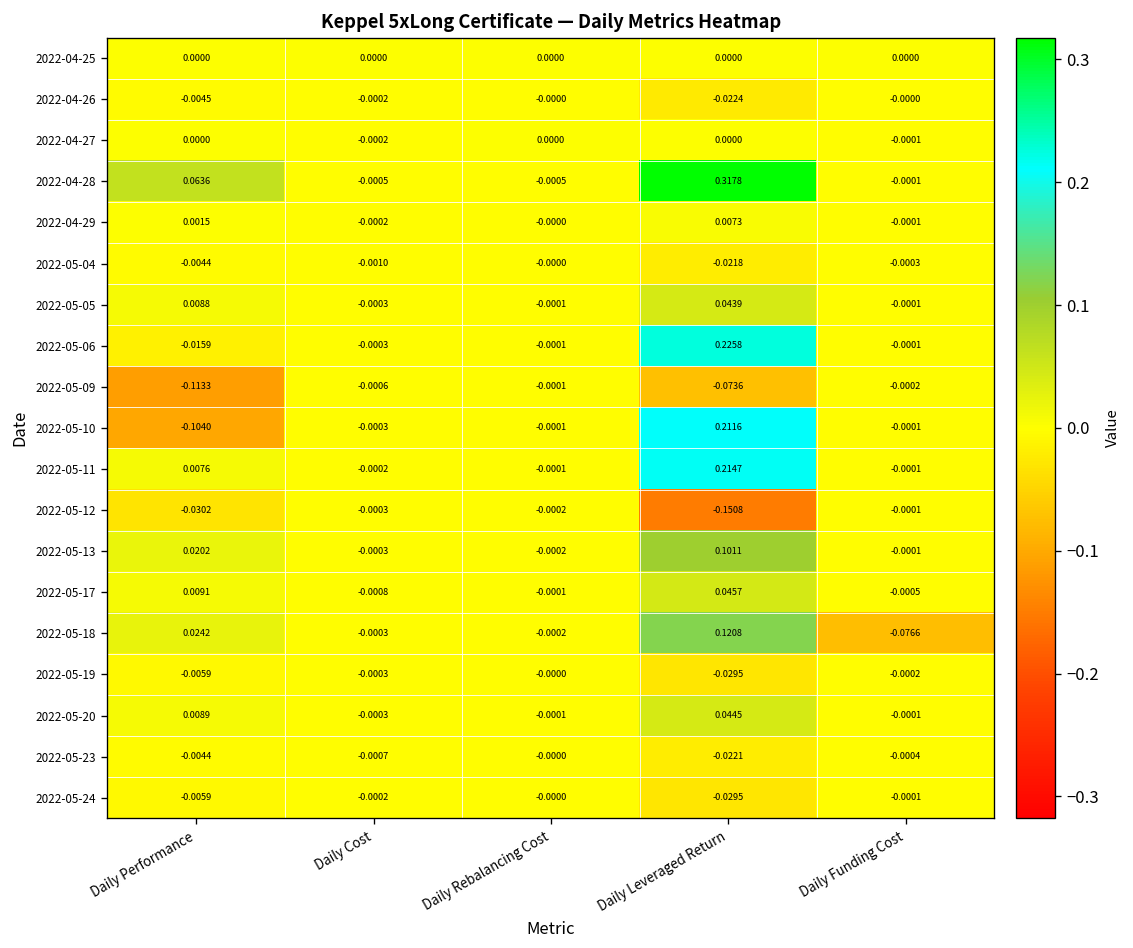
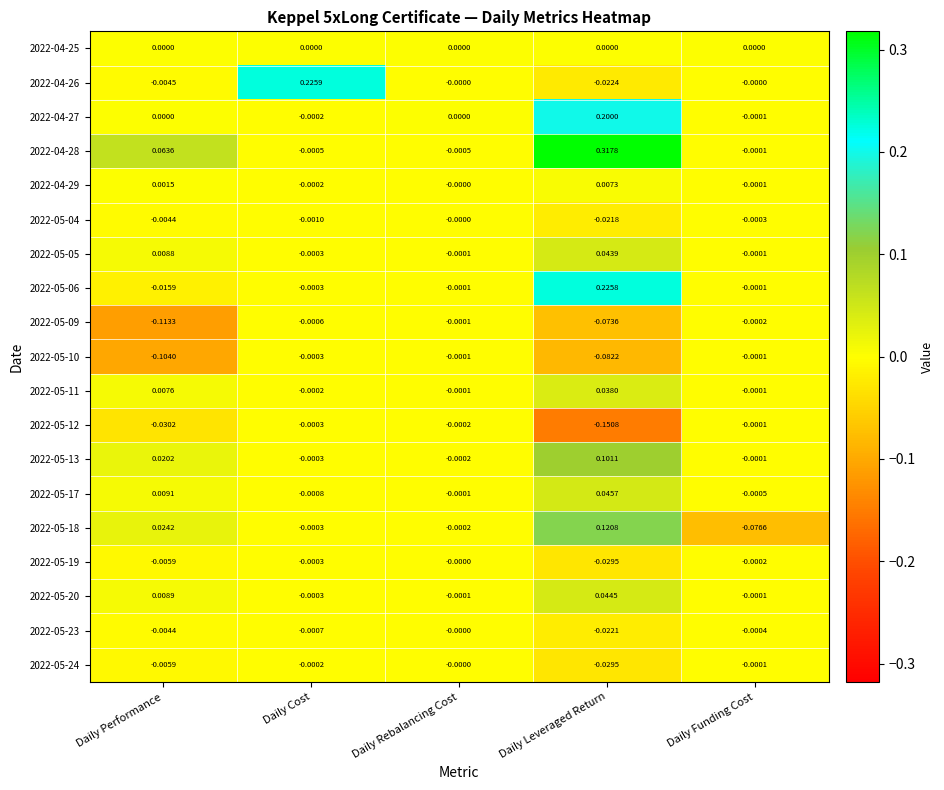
2022-04-26, Daily Cost: -0.0002 -> 0.2259
2022-04-27, Daily Leveraged Return: 0.0000 -> 0.2000
2022-05-10, Daily Leveraged Return: 0.2116 -> -0.0822
2022-05-11, Daily Leveraged Return: 0.2147 -> 0.0380
